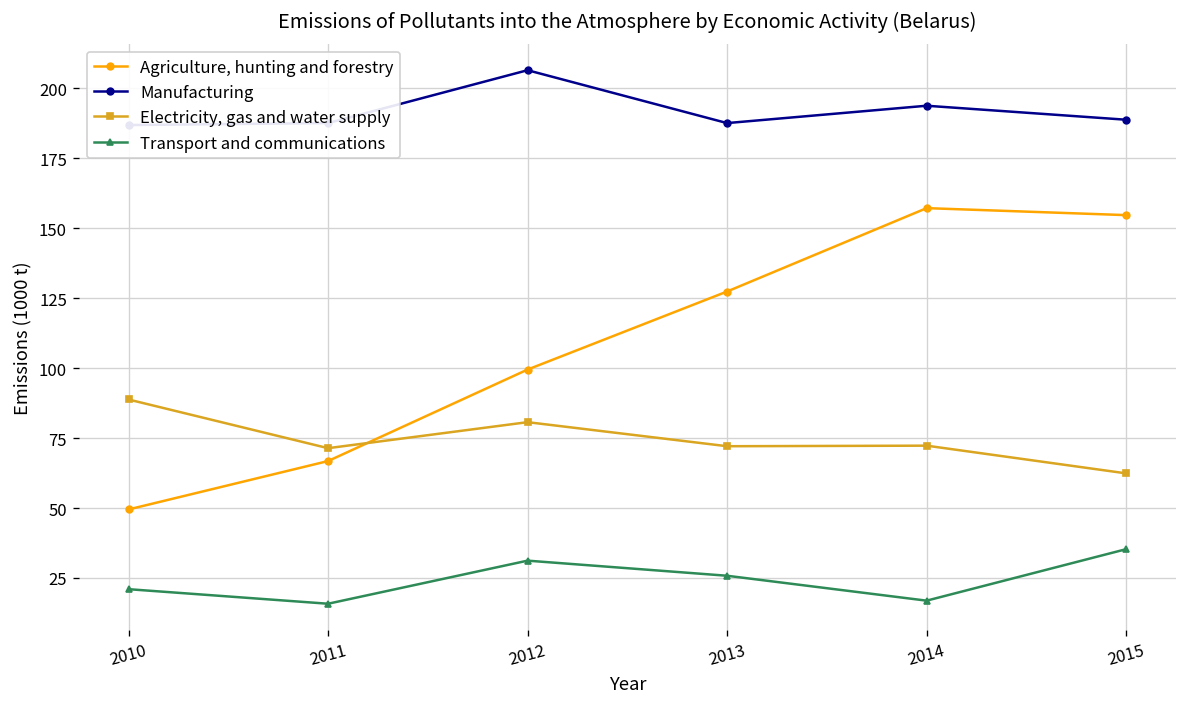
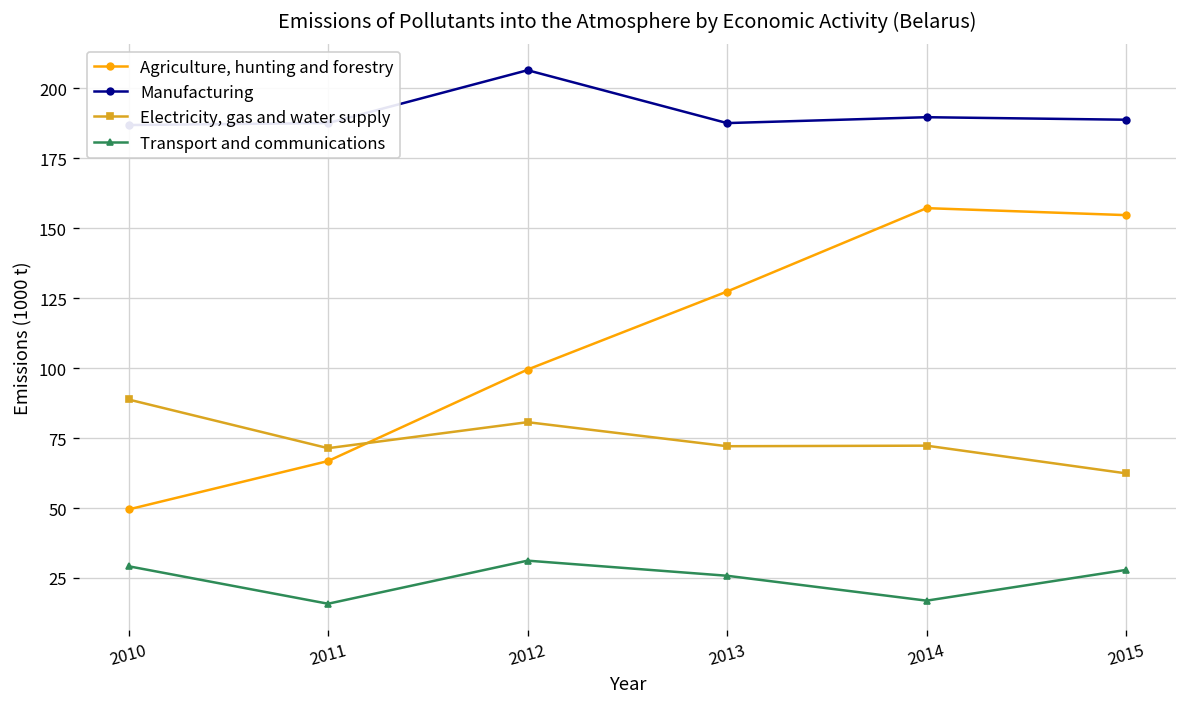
Transport and communications, 2010: 21 -> 29
Manufacturing, 2014: 194 -> 190
Transport and communications, 2015: 35 -> 28
